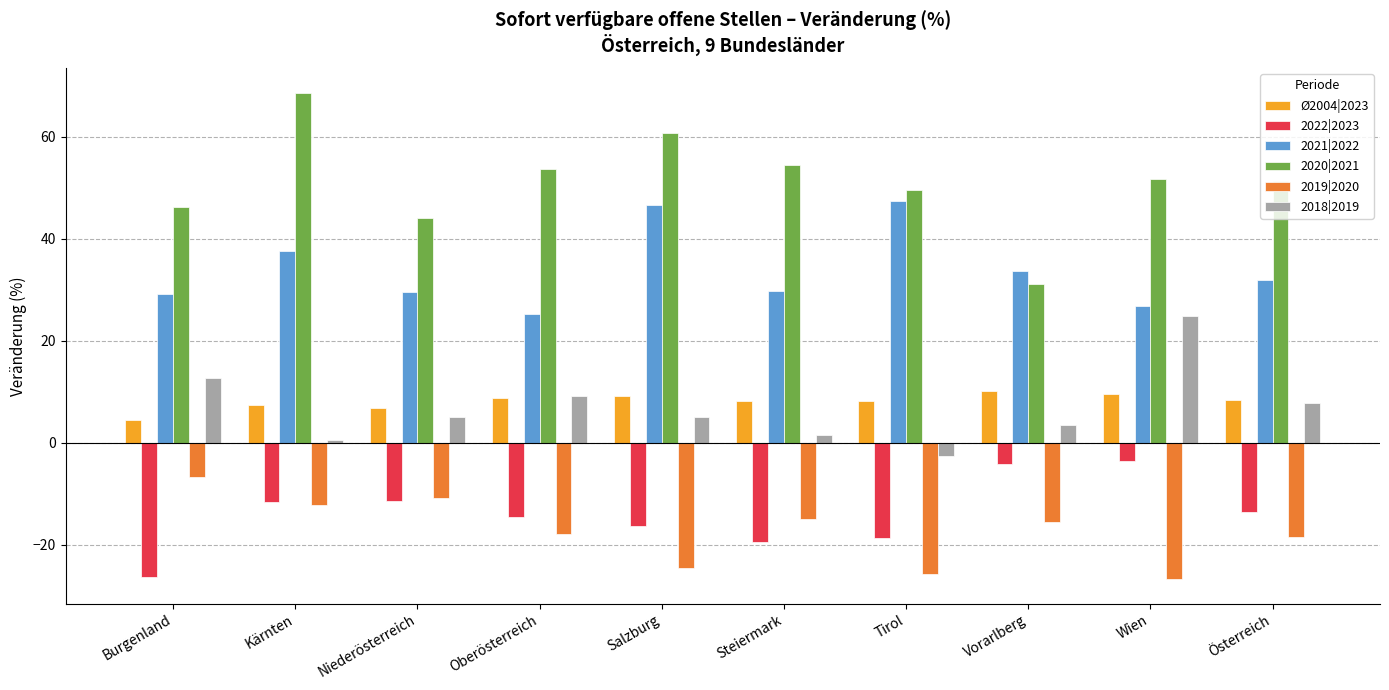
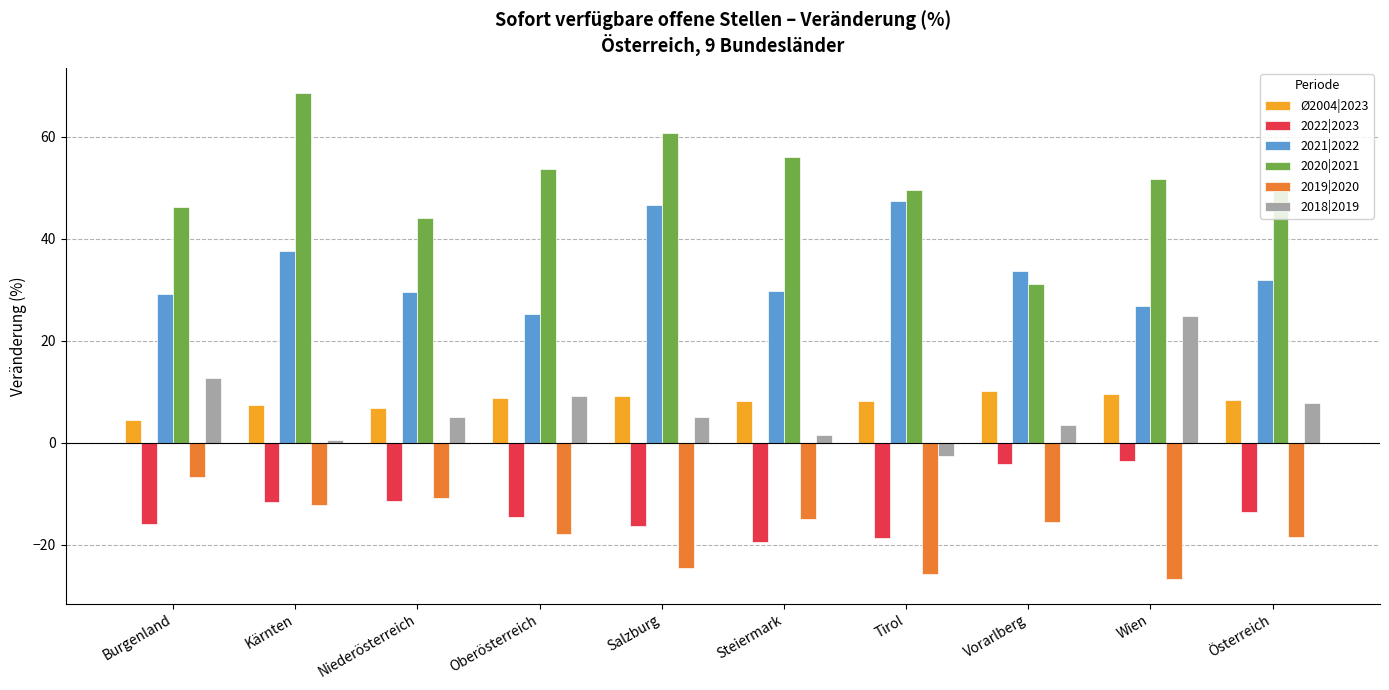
2022|2023, Burgenland: -26 -> -16
2020|2021, Steiermark: 54 -> 56
